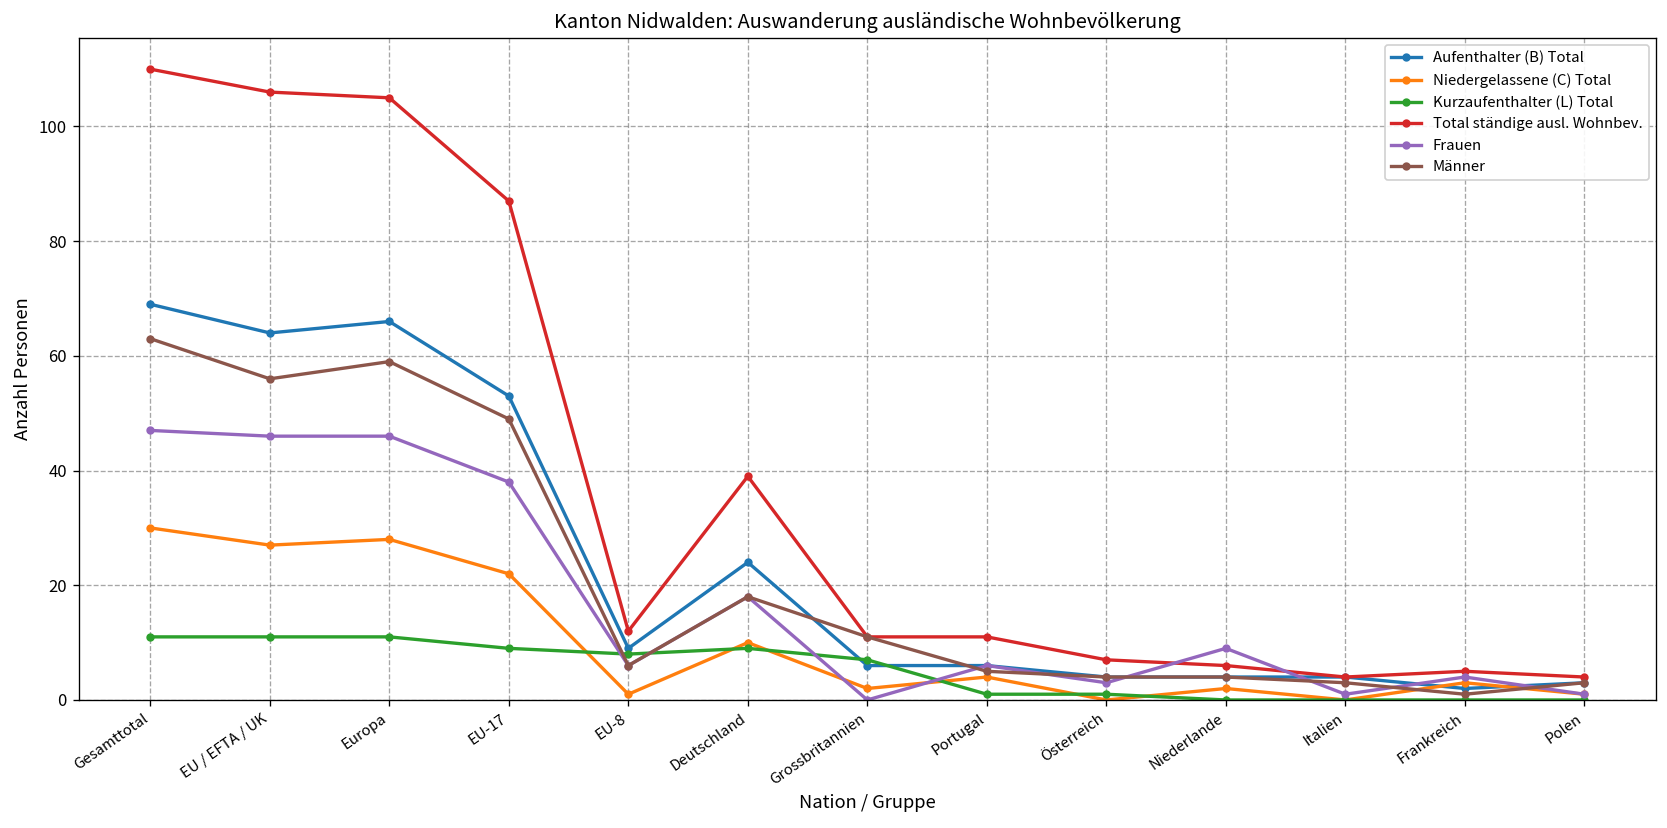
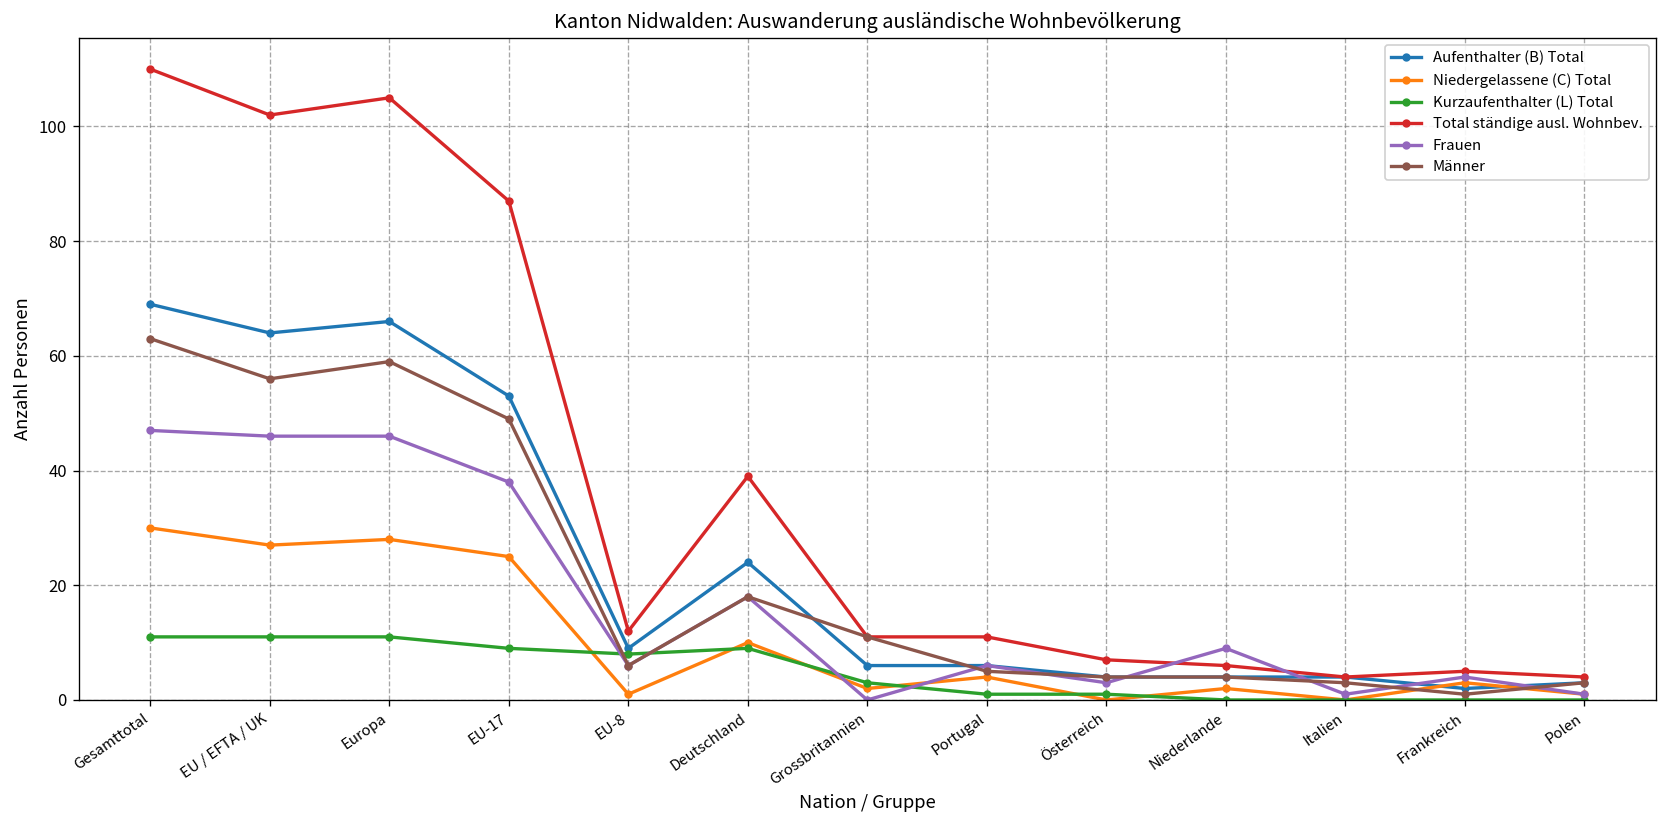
Total ständige ausl. Wohnbev., EU / EFTA / UK: 106 -> 102
Niedergelassene (C) Total, EU-17: 22 -> 25
Kurzaufenthalter (L) Total, Grossbritannien: 7 -> 3
